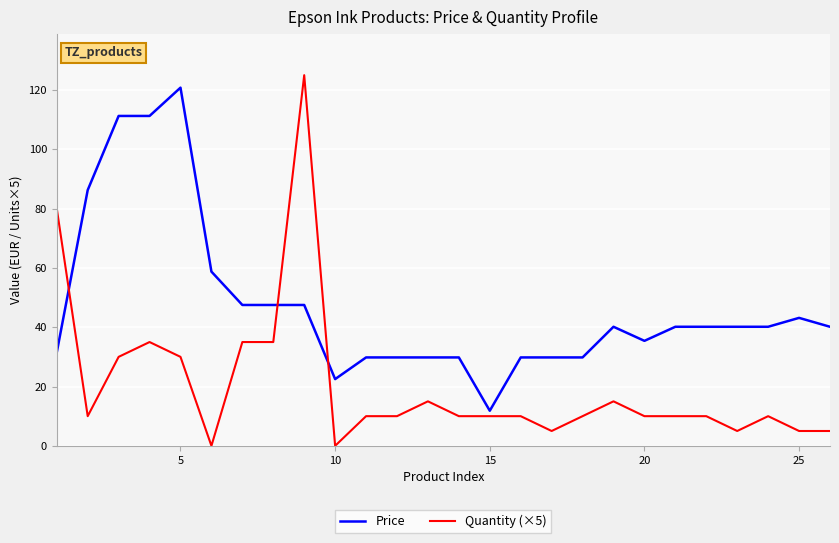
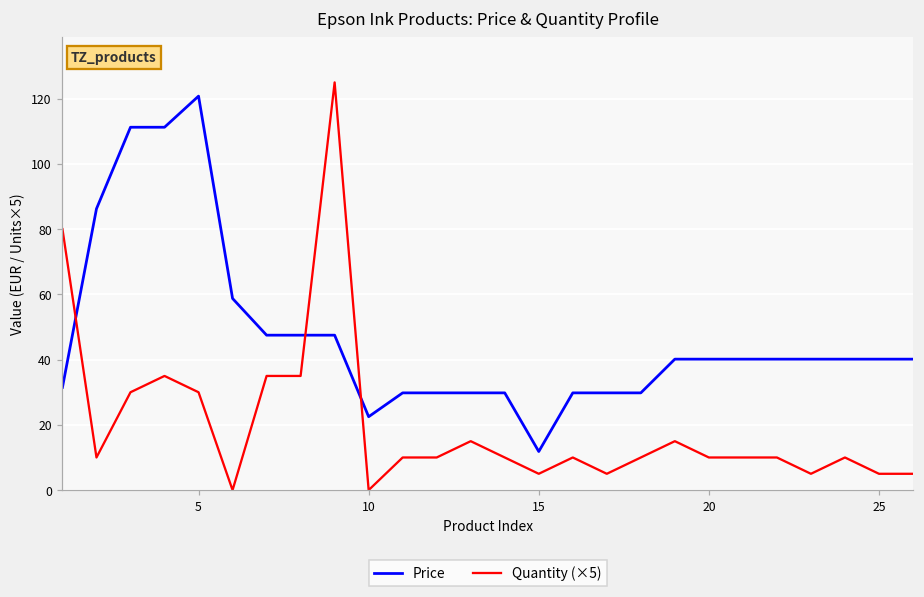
Quantity (×5), 15: 10 -> 5
Price, 20: 35 -> 40
Price, 25: 43 -> 40
